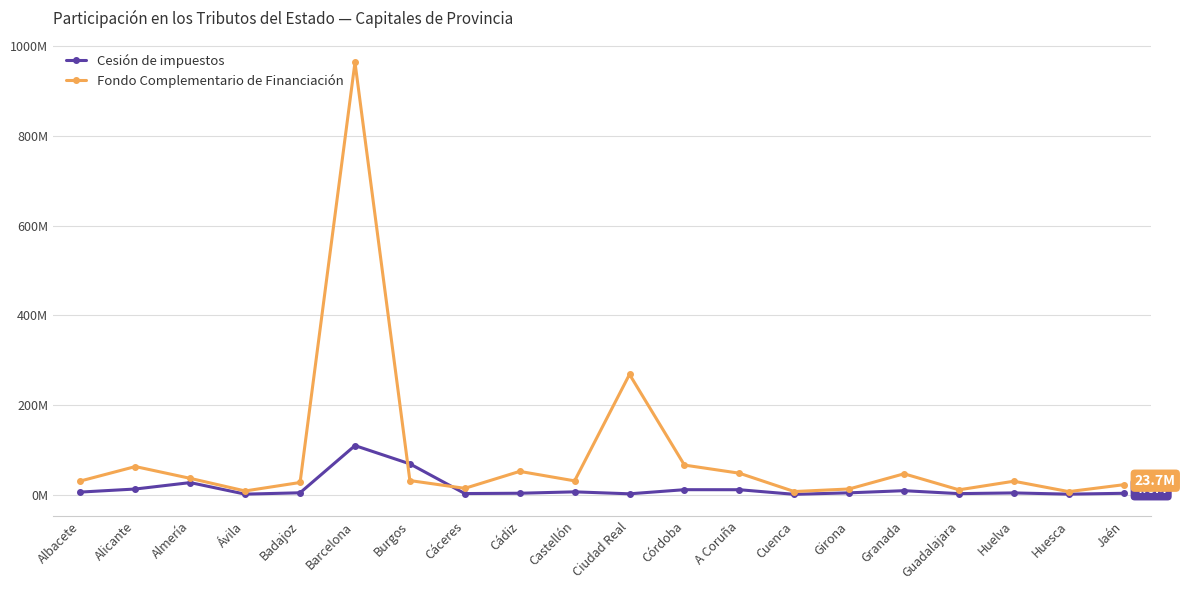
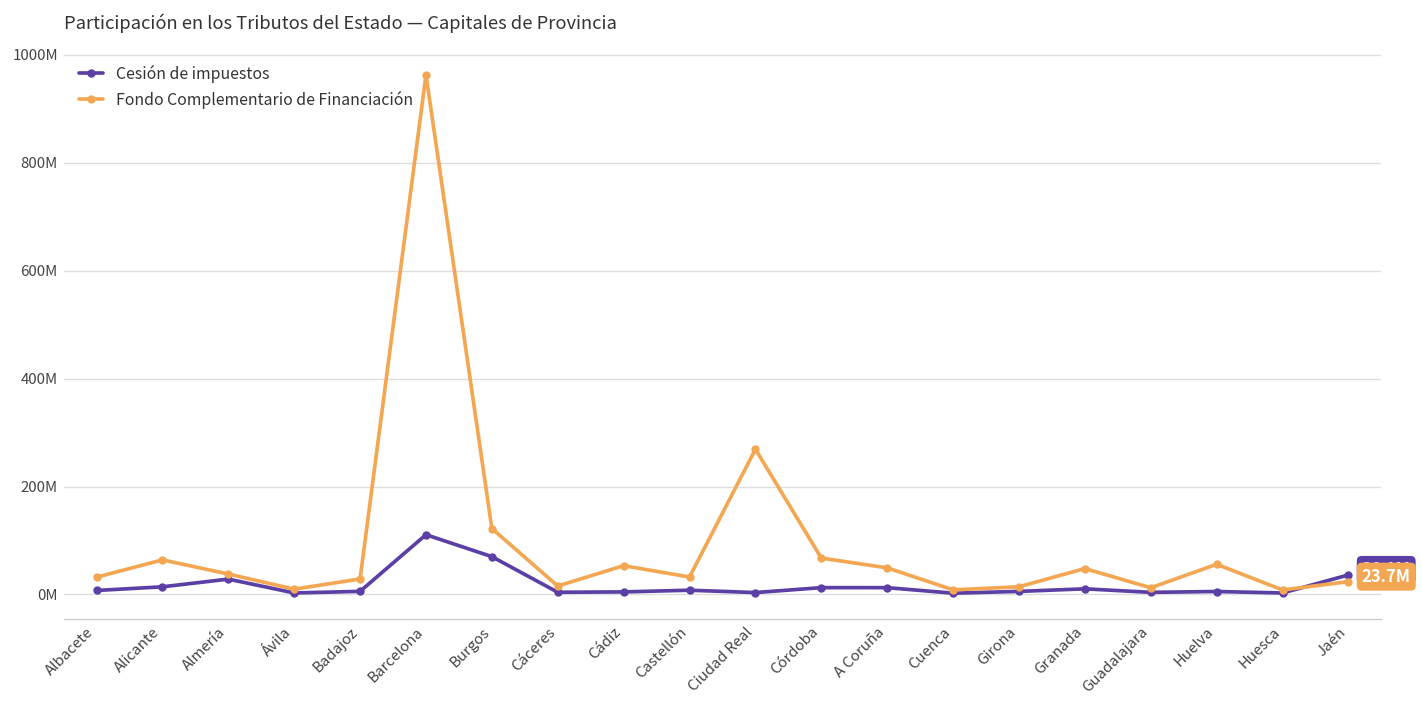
Fondo Complementario de Financiación, Burgos: 30000000 -> 120000000
Fondo Complementario de Financiación, Huelva: 30000000 -> 60000000
Cesión de impuestos, Jaén: 4.6M -> 36.1M
